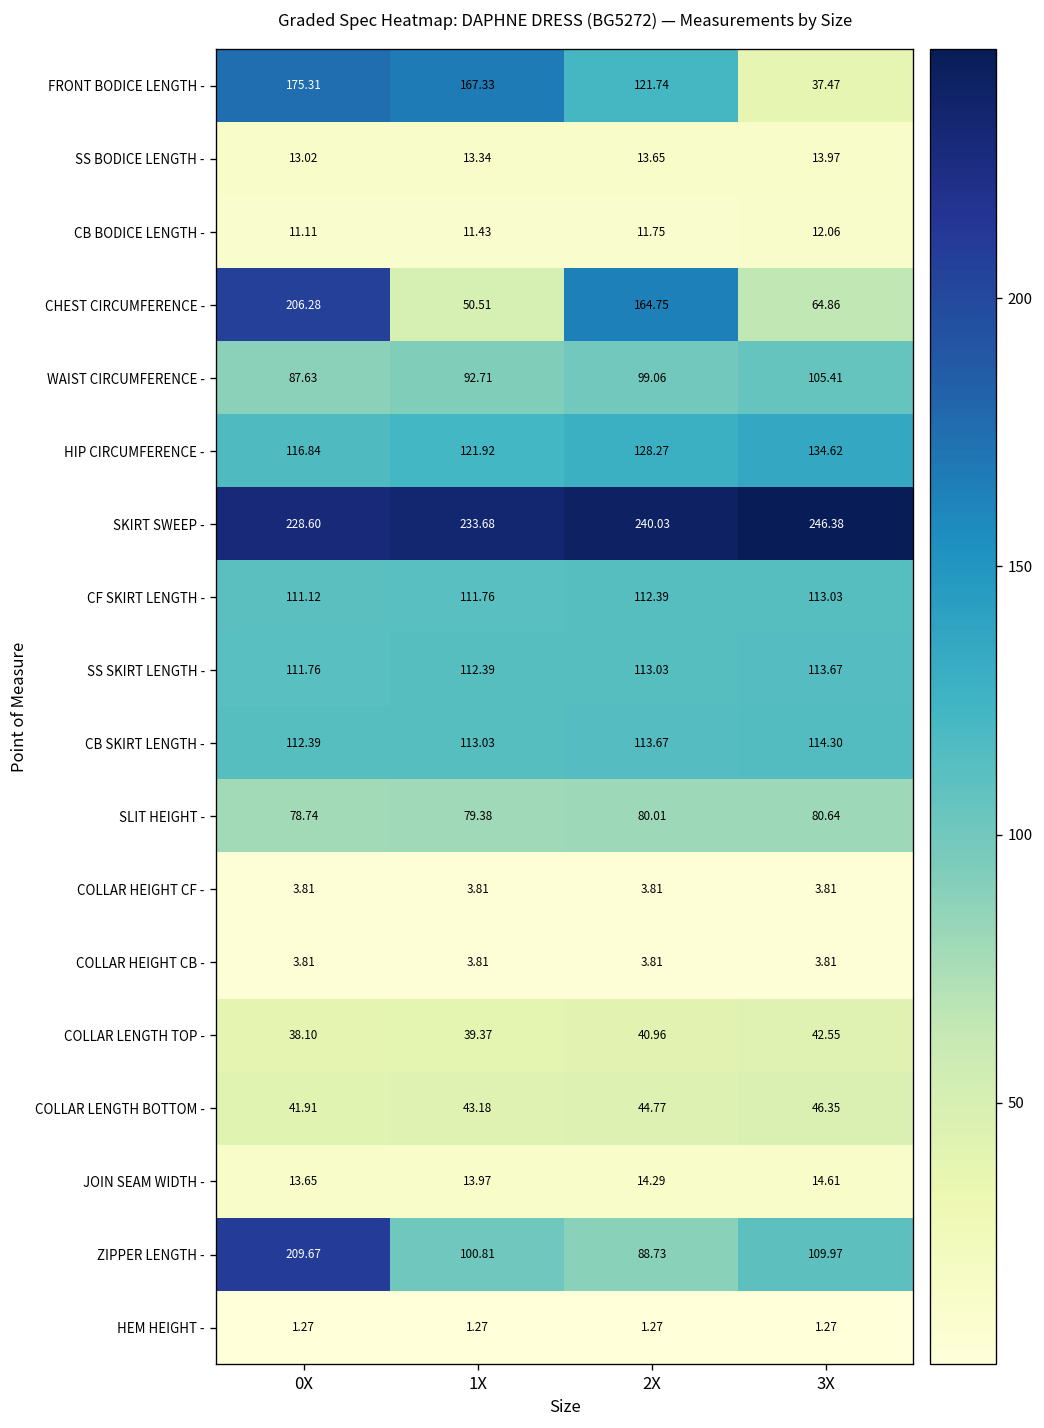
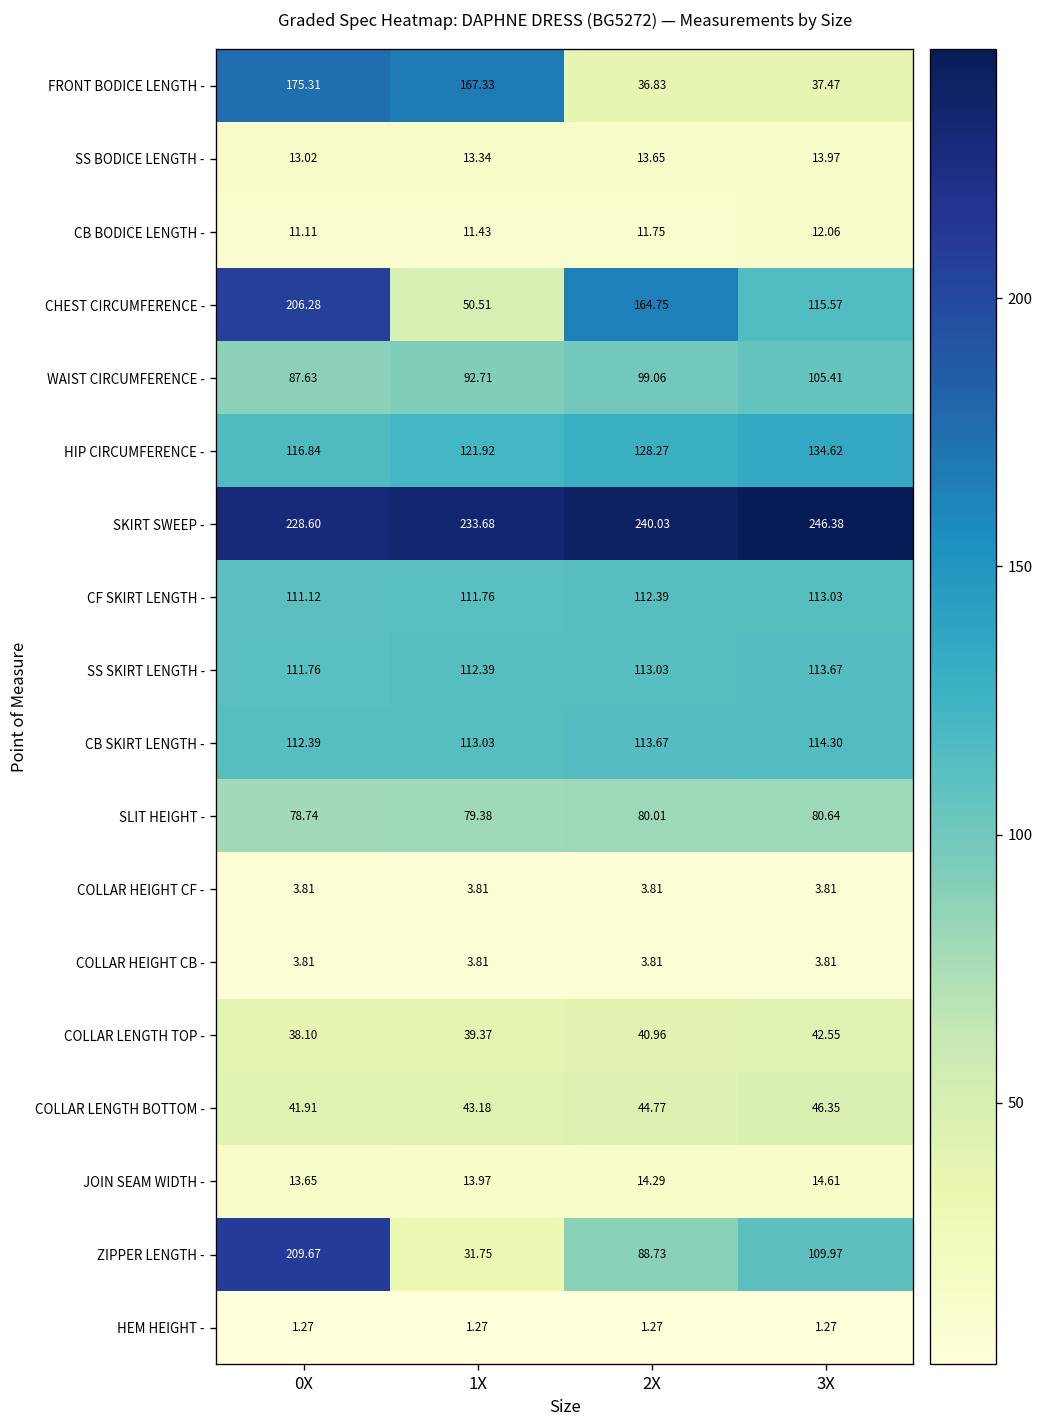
FRONT BODICE LENGTH -, 2X: 121.74 -> 36.83
CHEST CIRCUMFERENCE -, 3X: 64.86 -> 115.57
ZIPPER LENGTH -, 1X: 100.81 -> 31.75
